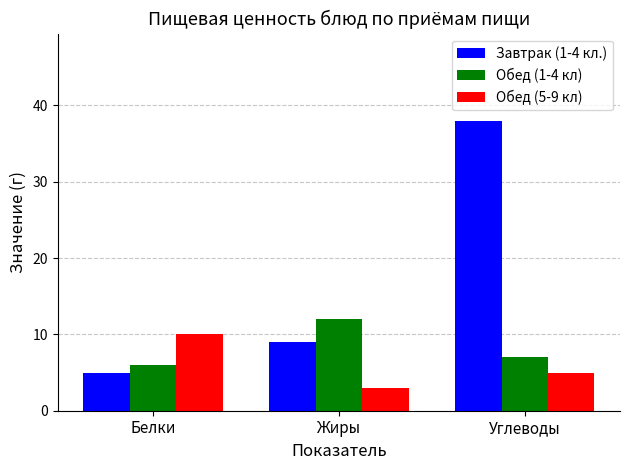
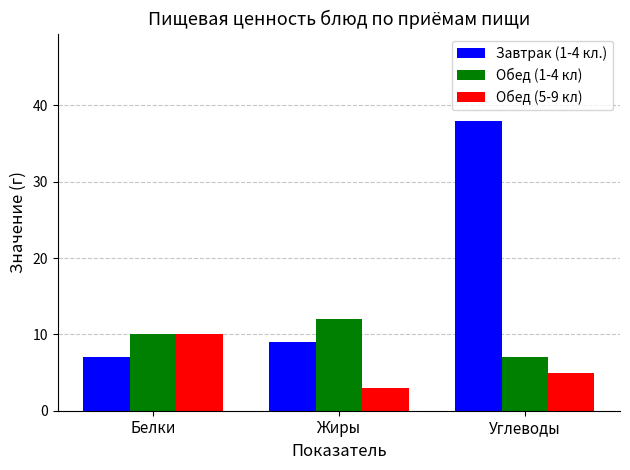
Завтрак (1-4 кл.), Белки: 5 -> 7
Обед (1-4 кл), Белки: 6 -> 10
